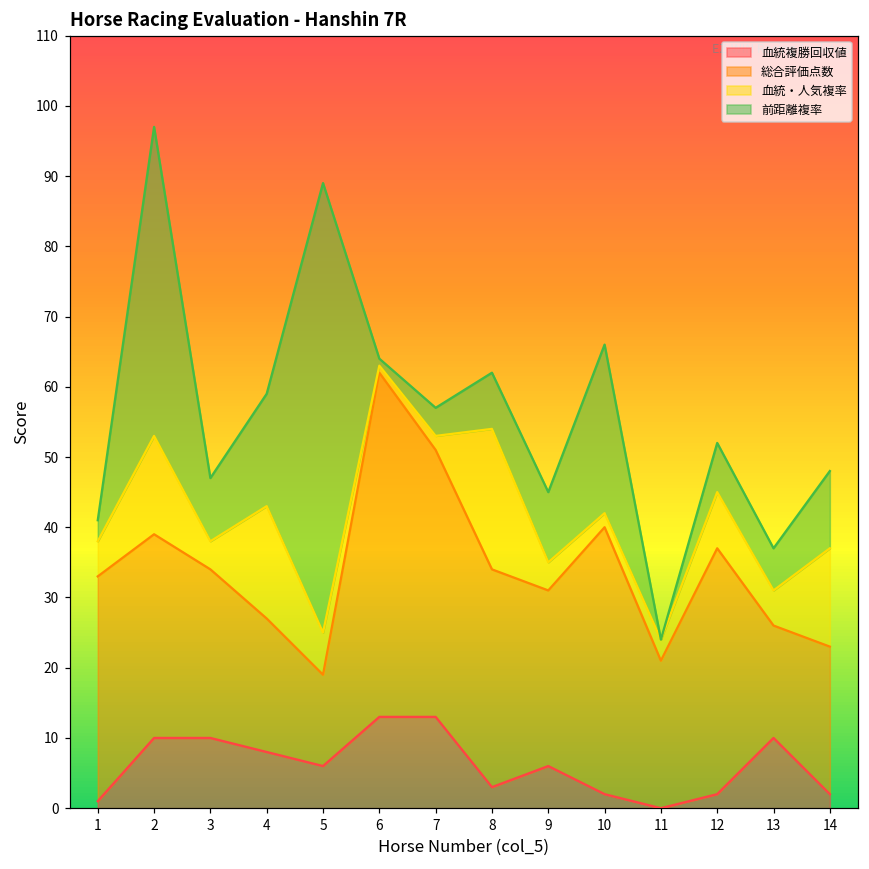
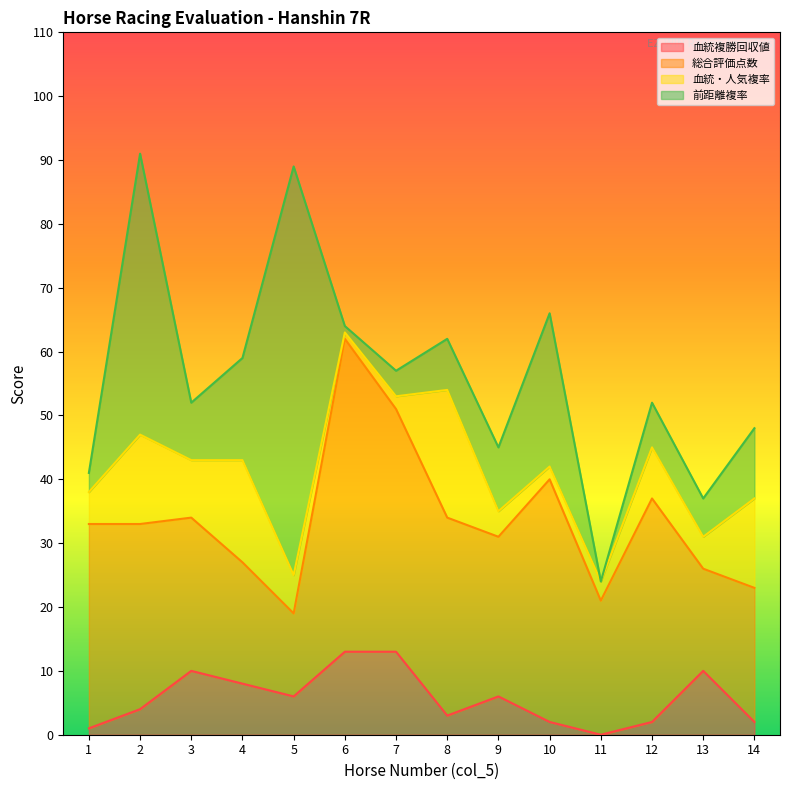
血統複勝回収値, 2: 10 -> 4
血統・人気複率, 3: 4 -> 9
